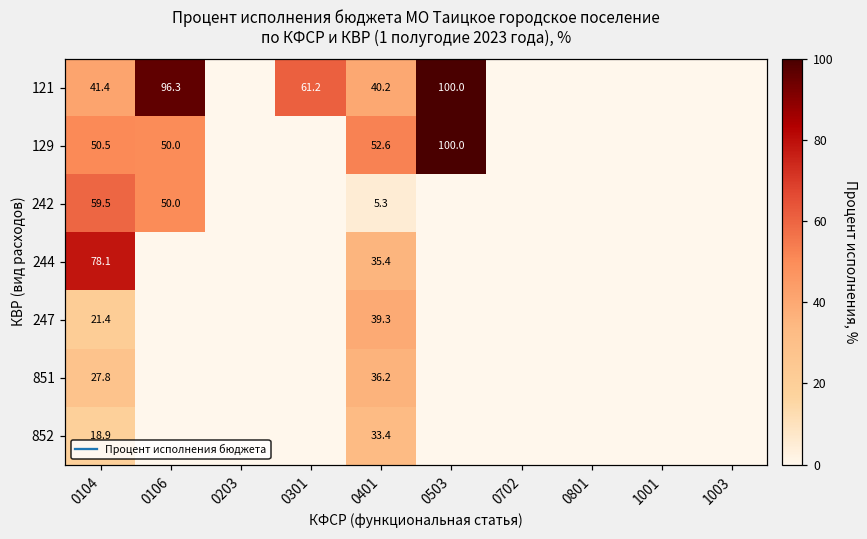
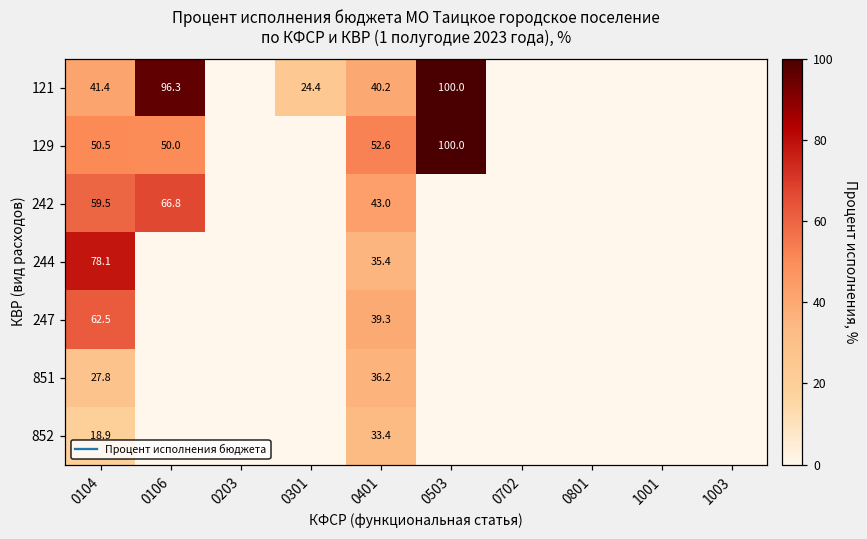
121, 0301: 61.2 -> 24.4
242, 0106: 50.0 -> 66.8
242, 0401: 5.3 -> 43.0
247, 0104: 21.4 -> 62.5
